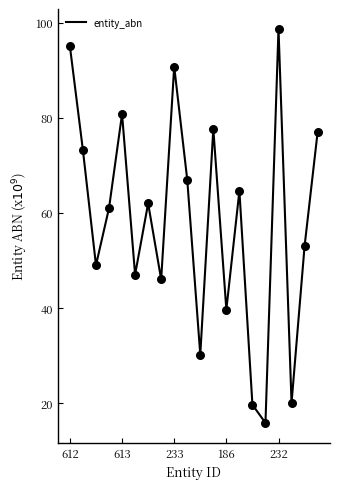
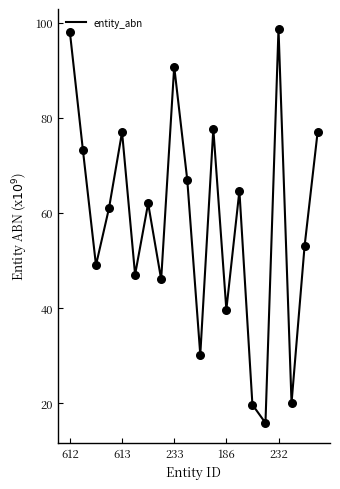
612: 95 -> 98
613: 81 -> 77
